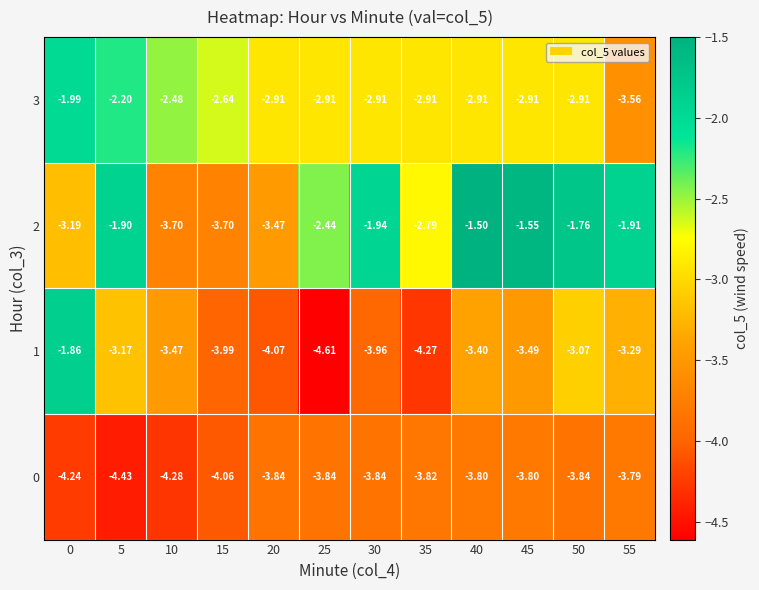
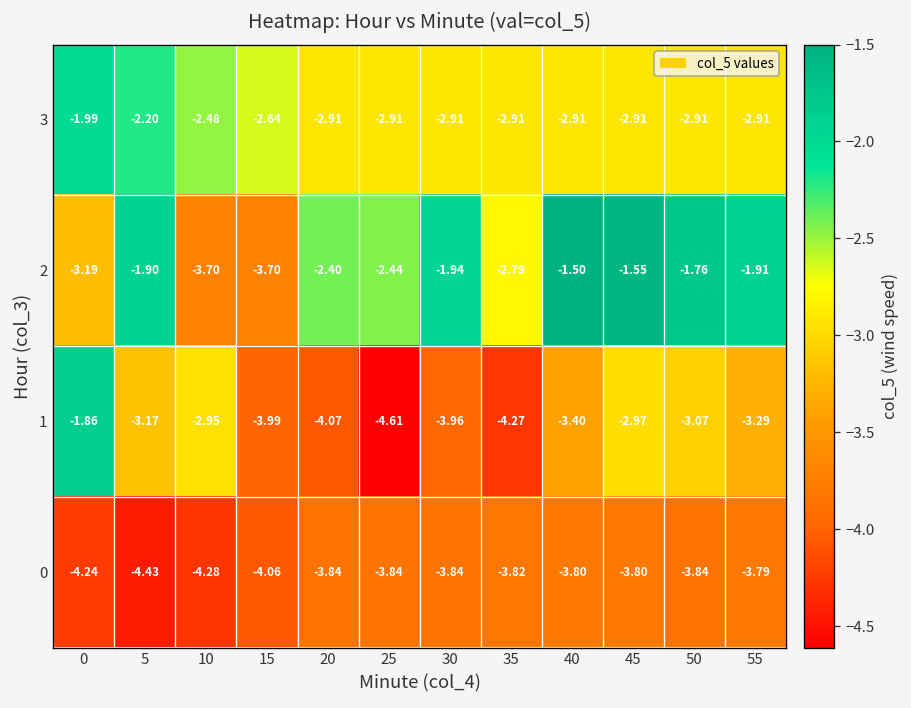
3, 55: -3.56 -> -2.91
2, 20: -3.47 -> -2.40
1, 10: -3.47 -> -2.95
1, 45: -3.49 -> -2.97
